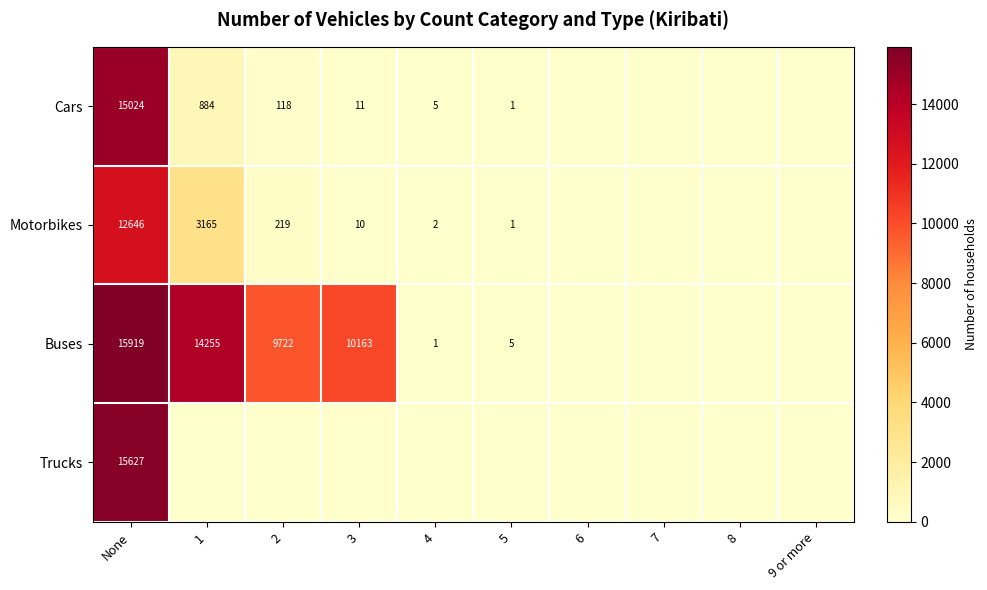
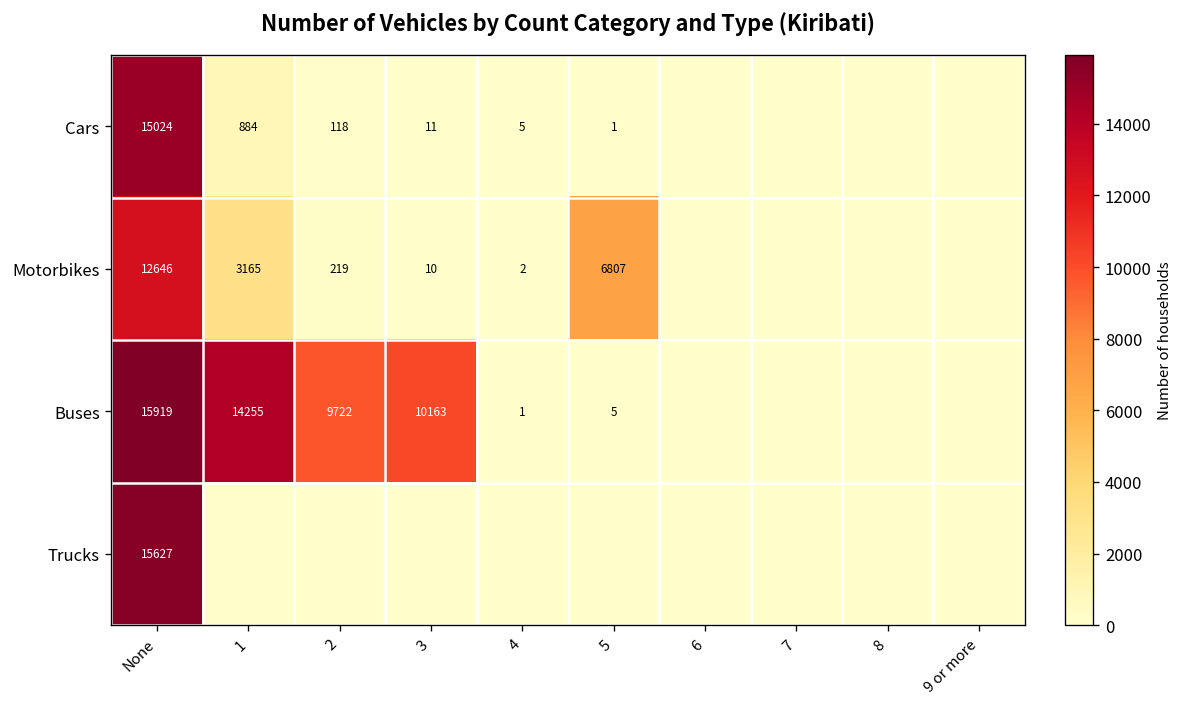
Motorbikes, 5: 1 -> 6807
